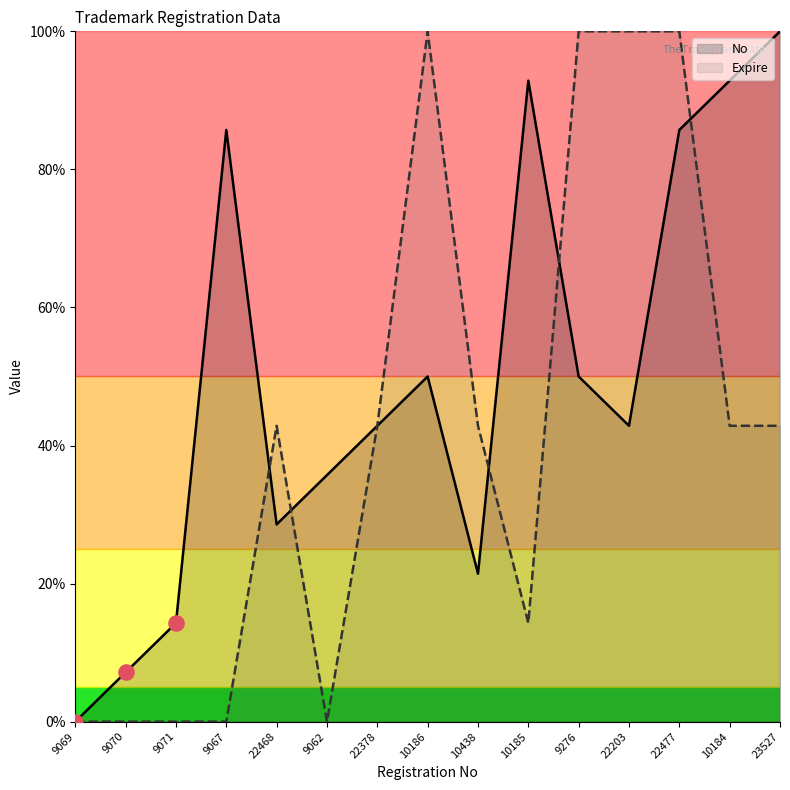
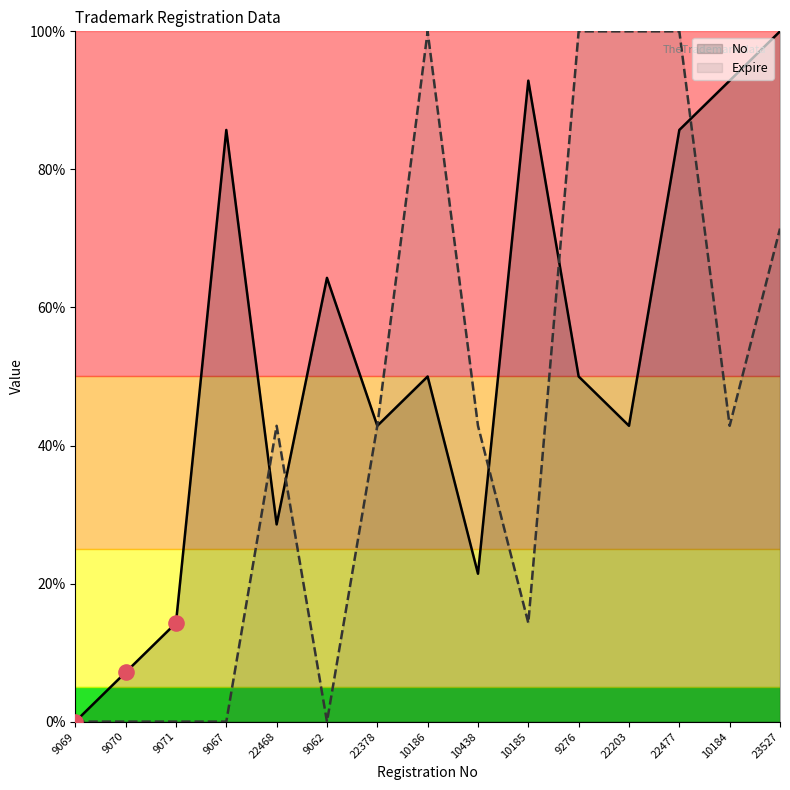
No, 9062: 36% -> 64%
Expire, 23527: 43% -> 71%
